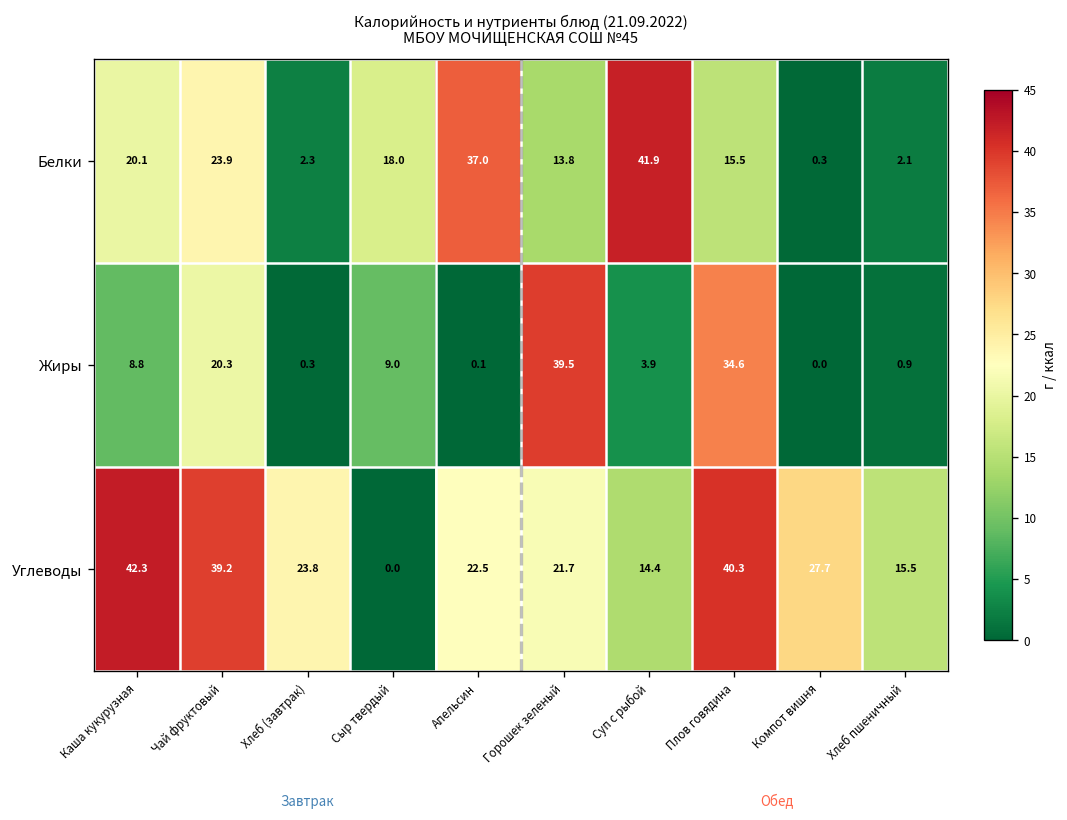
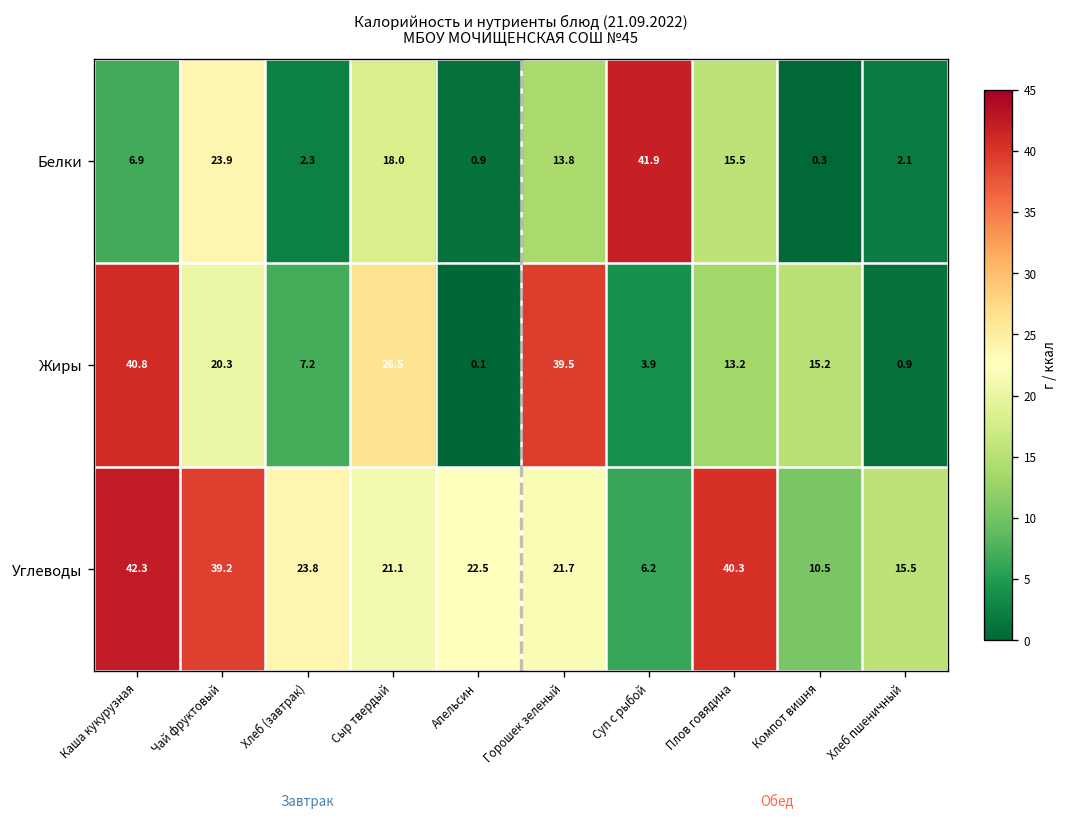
Белки, Каша кукурузная: 20.1 -> 6.9
Белки, Апельсин: 37.0 -> 0.9
Жиры, Каша кукурузная: 8.8 -> 40.8
Жиры, Хлеб (завтрак): 0.3 -> 7.2
Жиры, Сыр твердый: 9.0 -> 26.5
Жиры, Плов говядина: 34.6 -> 13.2
Жиры, Компот вишня: 0.0 -> 15.2
Углеводы, Сыр твердый: 0.0 -> 21.1
Углеводы, Суп с рыбой: 14.4 -> 6.2
Углеводы, Компот вишня: 27.7 -> 10.5
